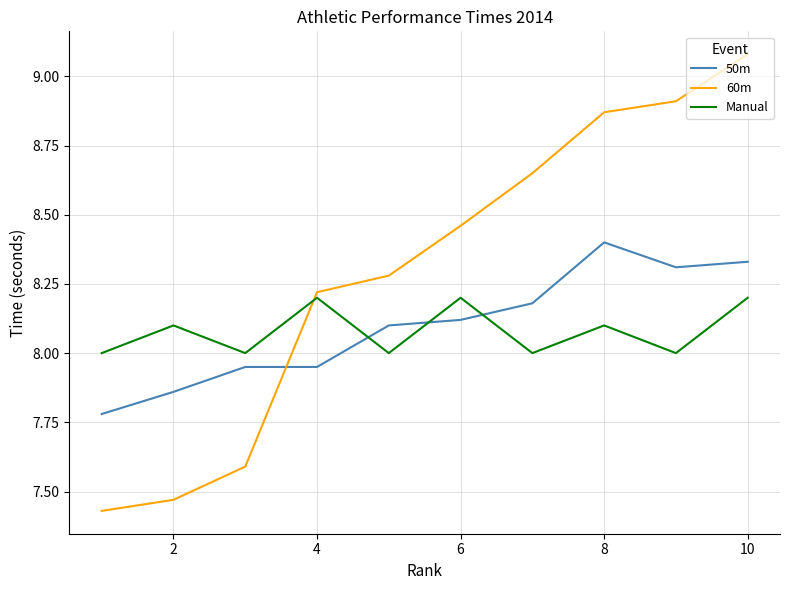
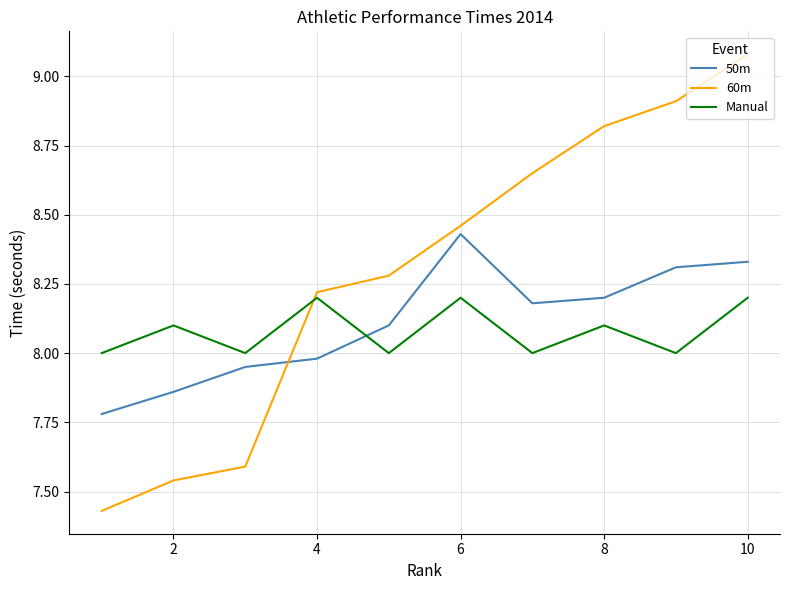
60m, 2: 7.47 -> 7.54
50m, 4: 7.95 -> 7.98
50m, 6: 8.12 -> 8.43
50m, 8: 8.4 -> 8.2
60m, 8: 8.87 -> 8.82
